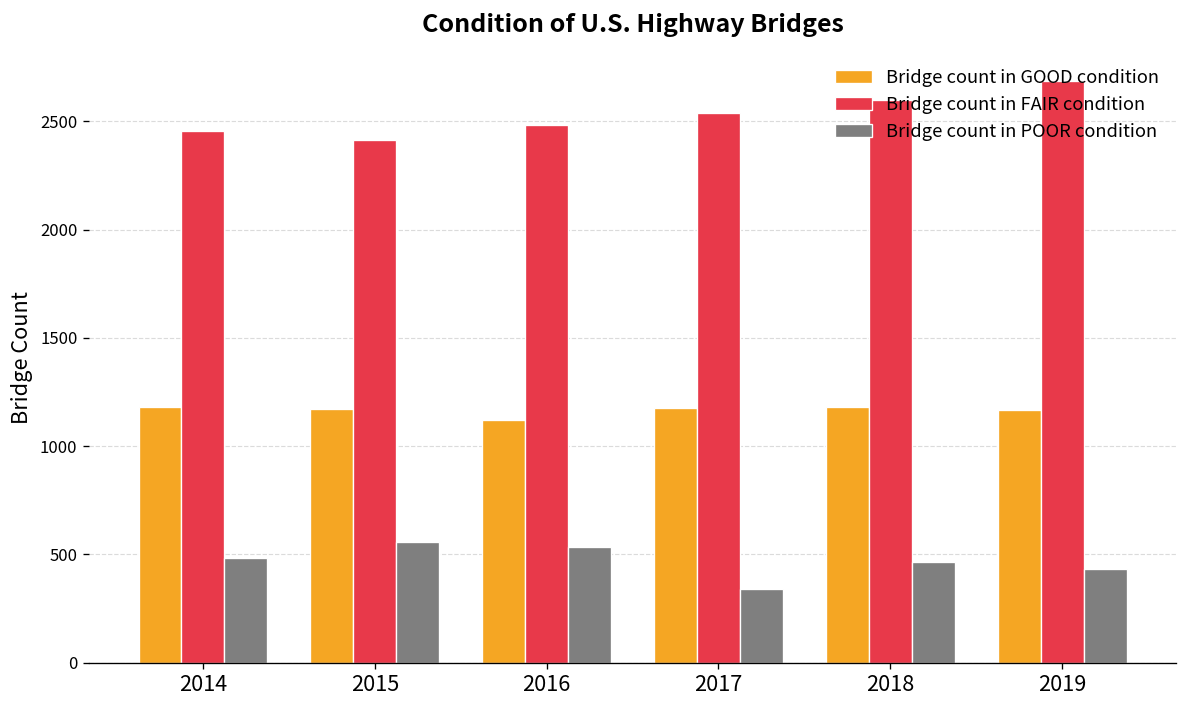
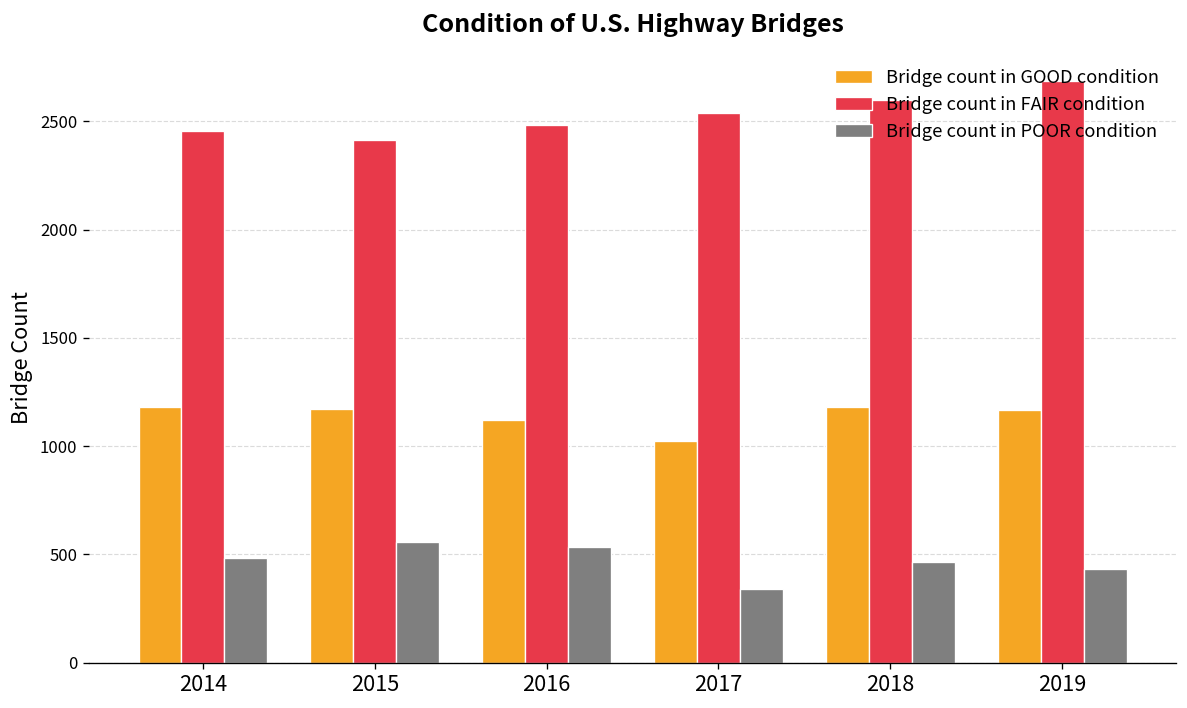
Bridge count in GOOD condition, 2017: 1180 -> 1020
